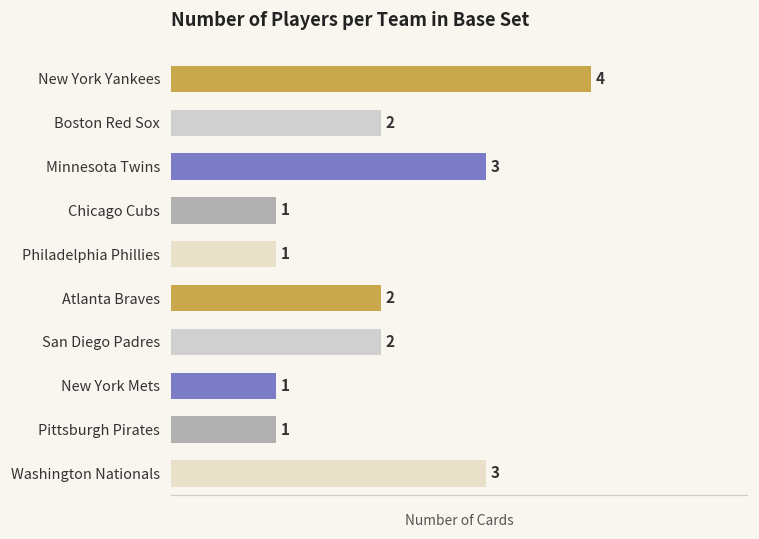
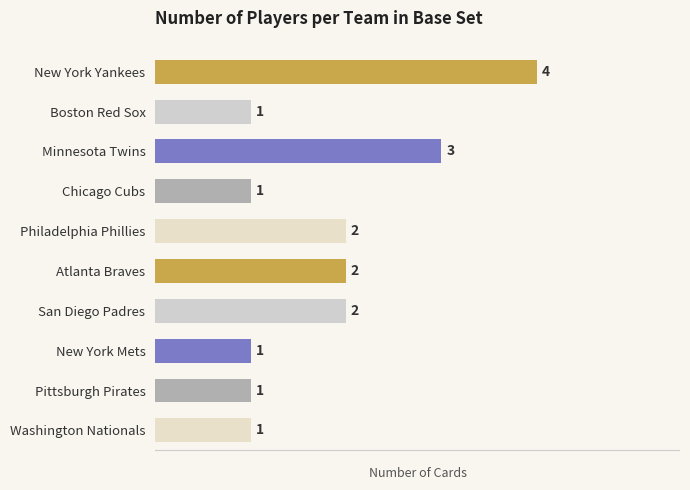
Boston Red Sox: 2 -> 1
Philadelphia Phillies: 1 -> 2
Washington Nationals: 3 -> 1
